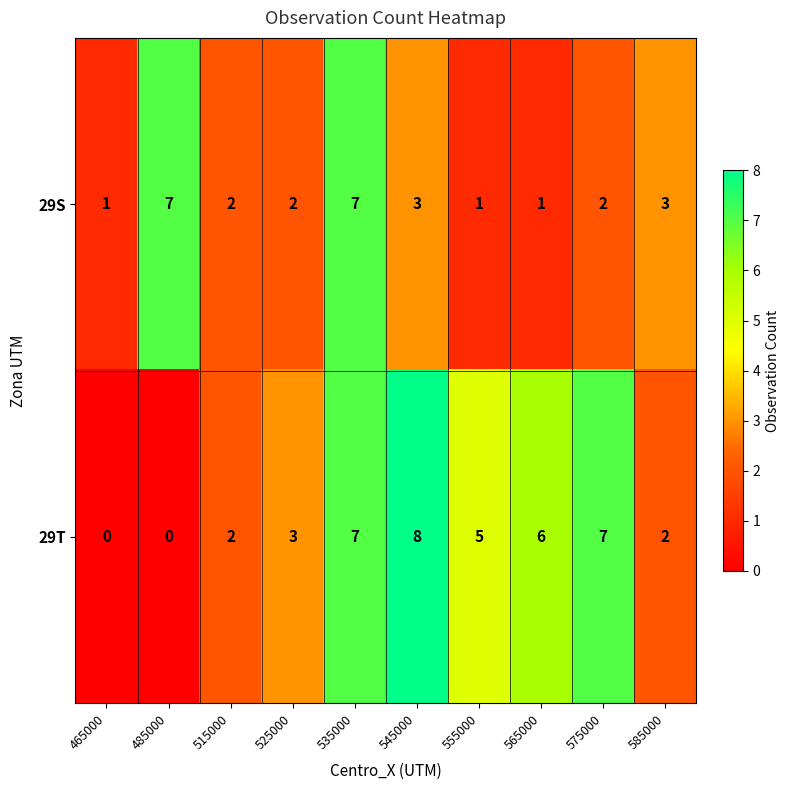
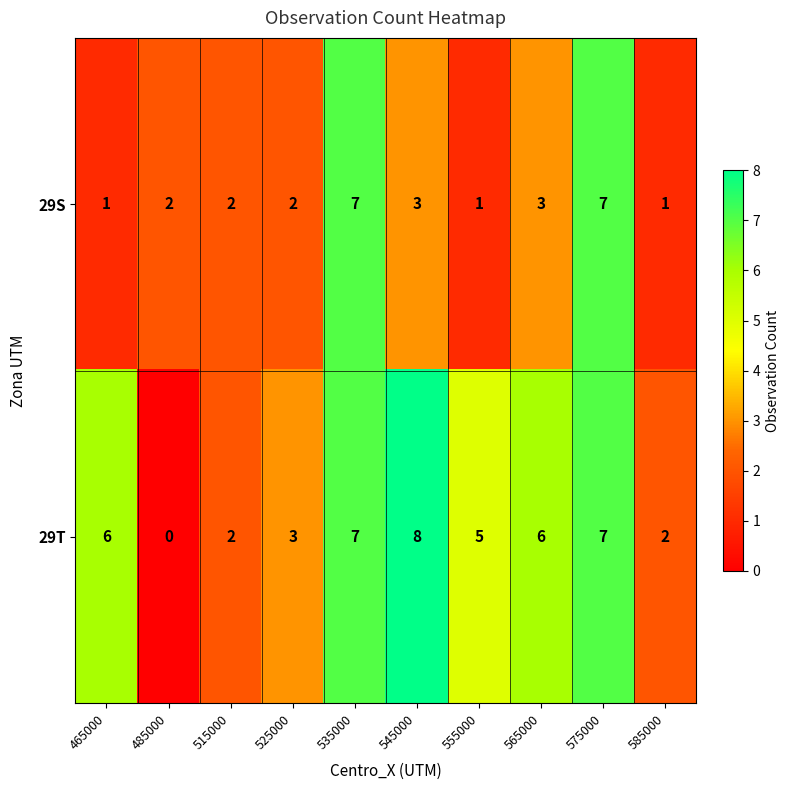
29S, 485000: 7 -> 2
29S, 565000: 1 -> 3
29S, 575000: 2 -> 7
29S, 585000: 3 -> 1
29T, 465000: 0 -> 6
